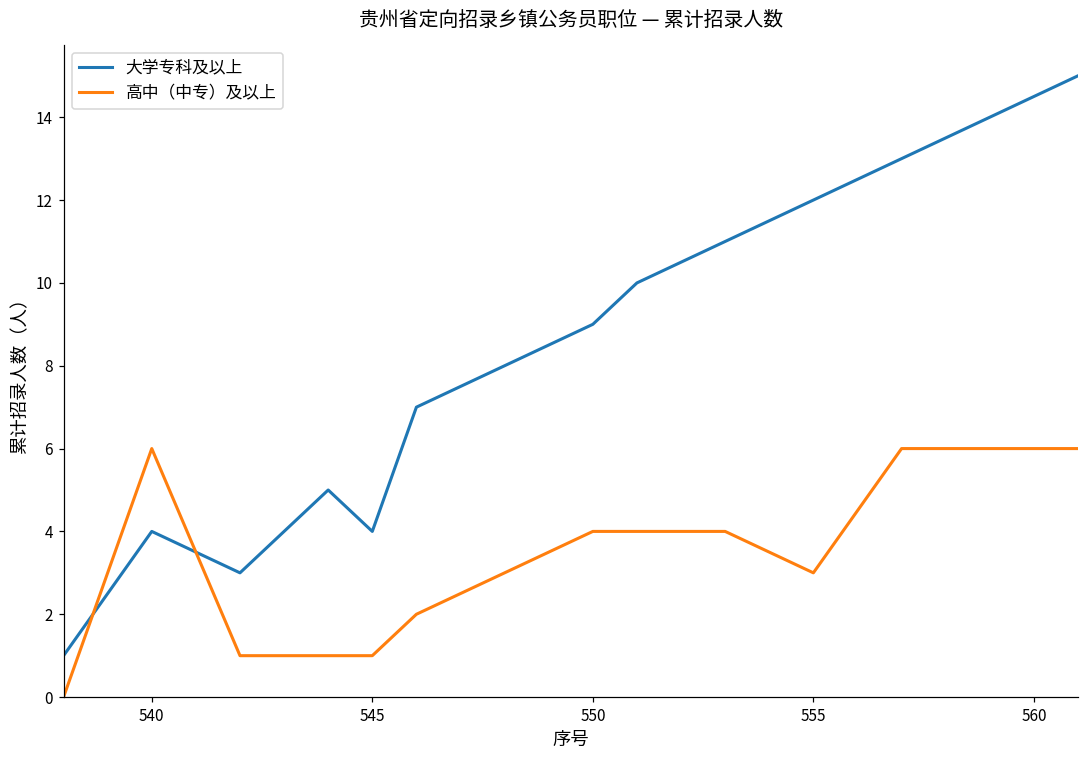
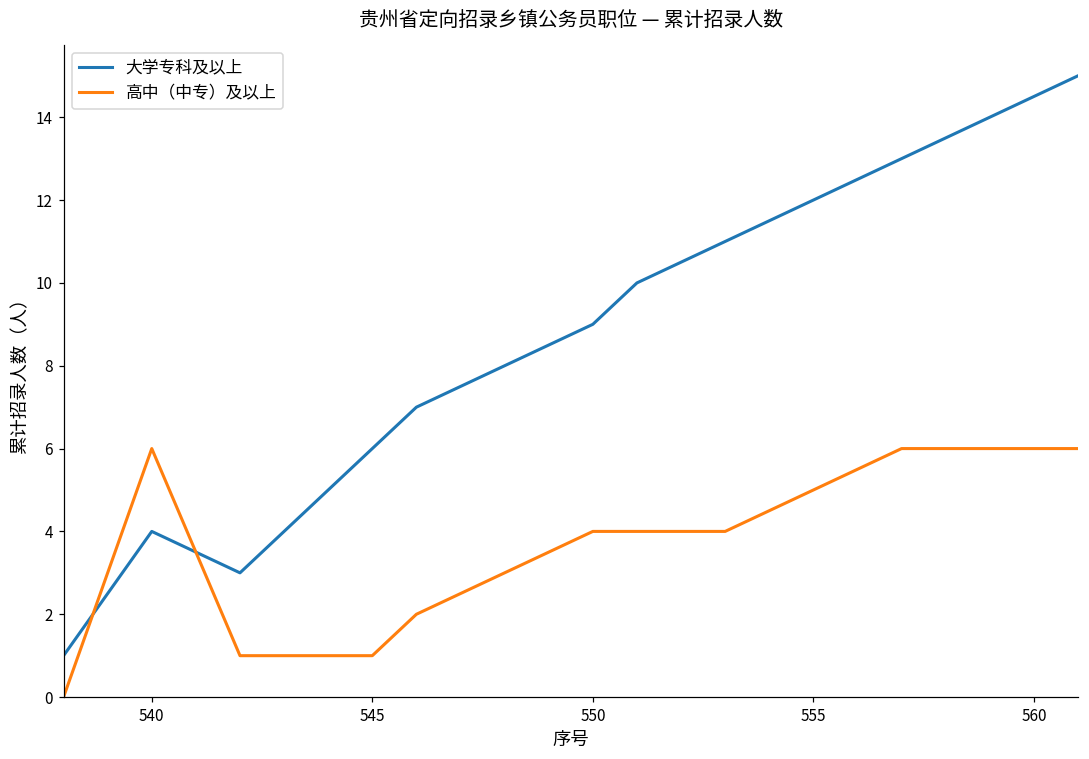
大学专科及以上, 545: 4 -> 6
高中（中专）及以上, 555: 3 -> 5
